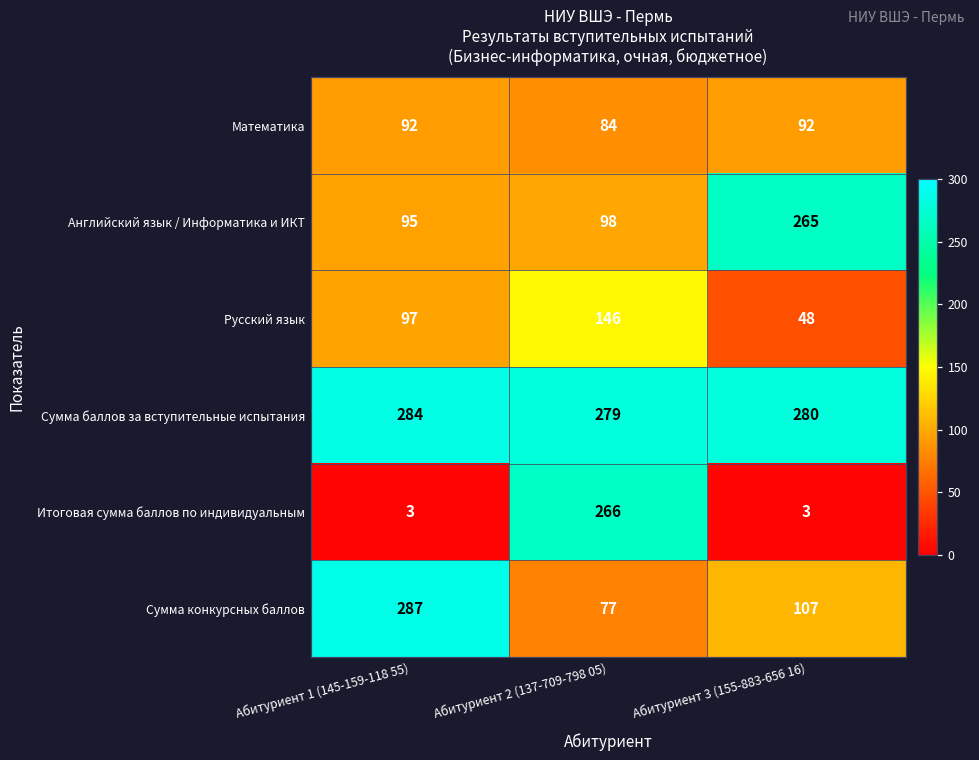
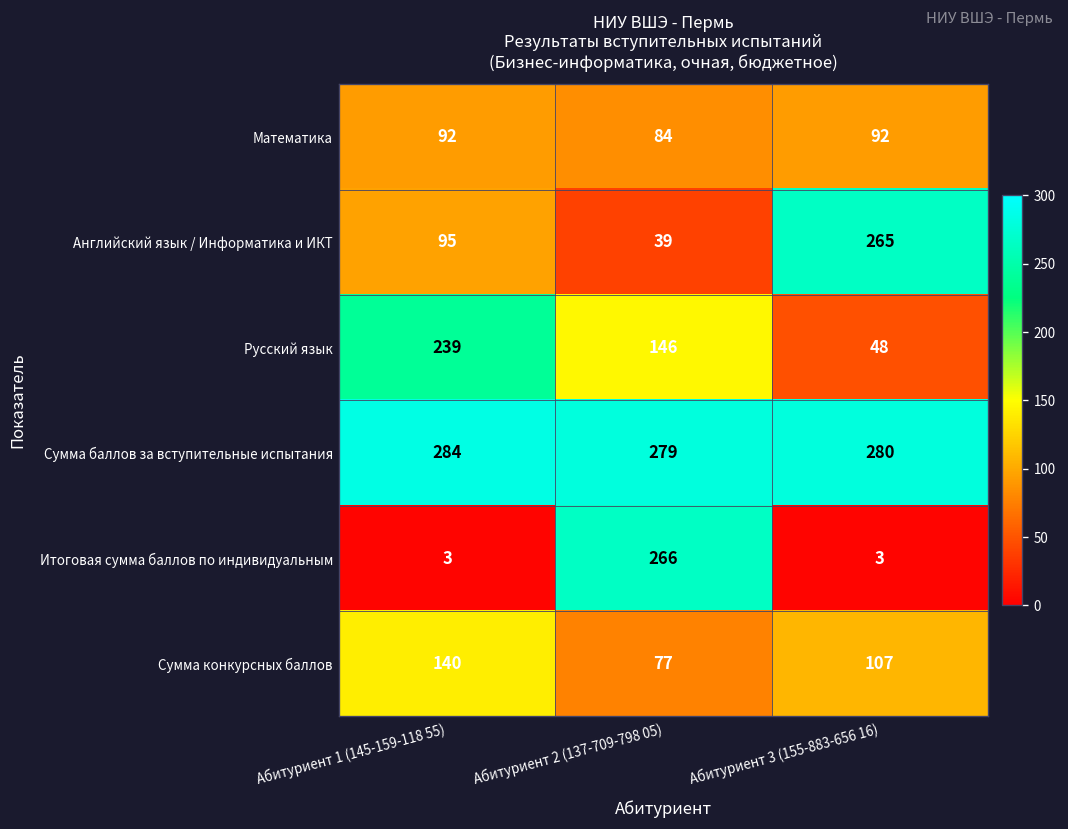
Английский язык / Информатика и ИКТ, Абитуриент 2 (137-709-798 05): 98 -> 39
Русский язык, Абитуриент 1 (145-159-118 55): 97 -> 239
Сумма конкурсных баллов, Абитуриент 1 (145-159-118 55): 287 -> 140
